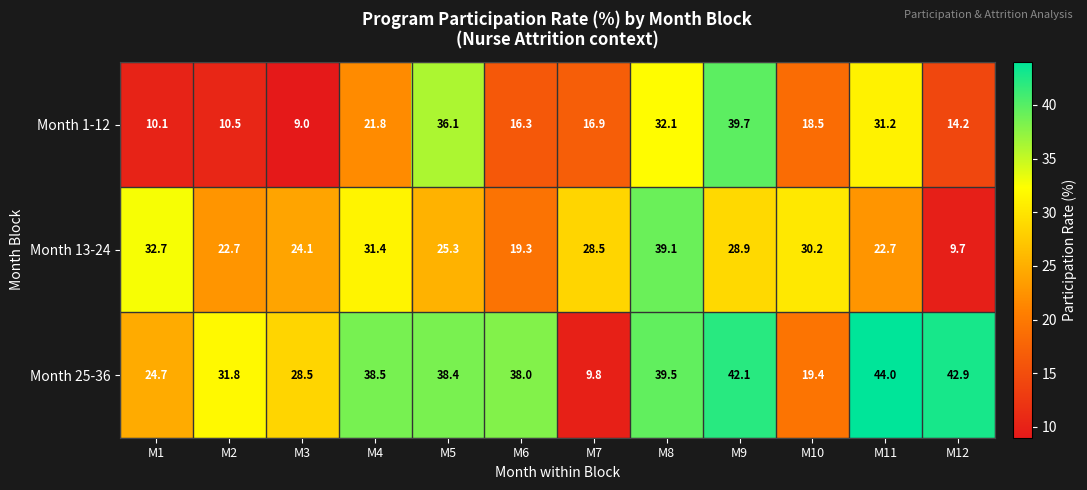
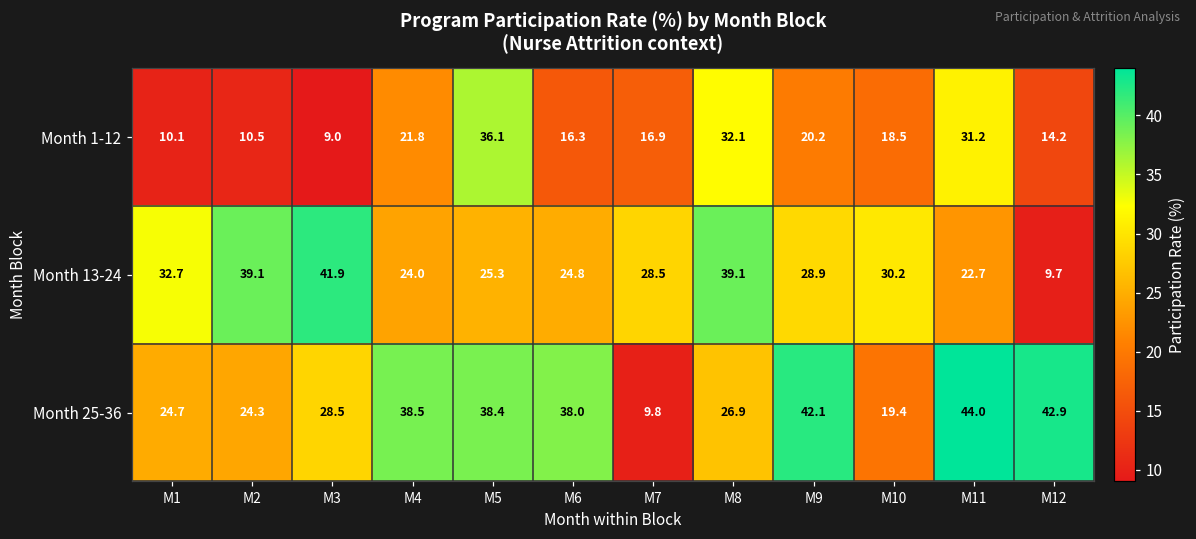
Month 1-12, M9: 39.7 -> 20.2
Month 13-24, M2: 22.7 -> 39.1
Month 13-24, M3: 24.1 -> 41.9
Month 13-24, M4: 31.4 -> 24.0
Month 13-24, M6: 19.3 -> 24.8
Month 25-36, M2: 31.8 -> 24.3
Month 25-36, M8: 39.5 -> 26.9
